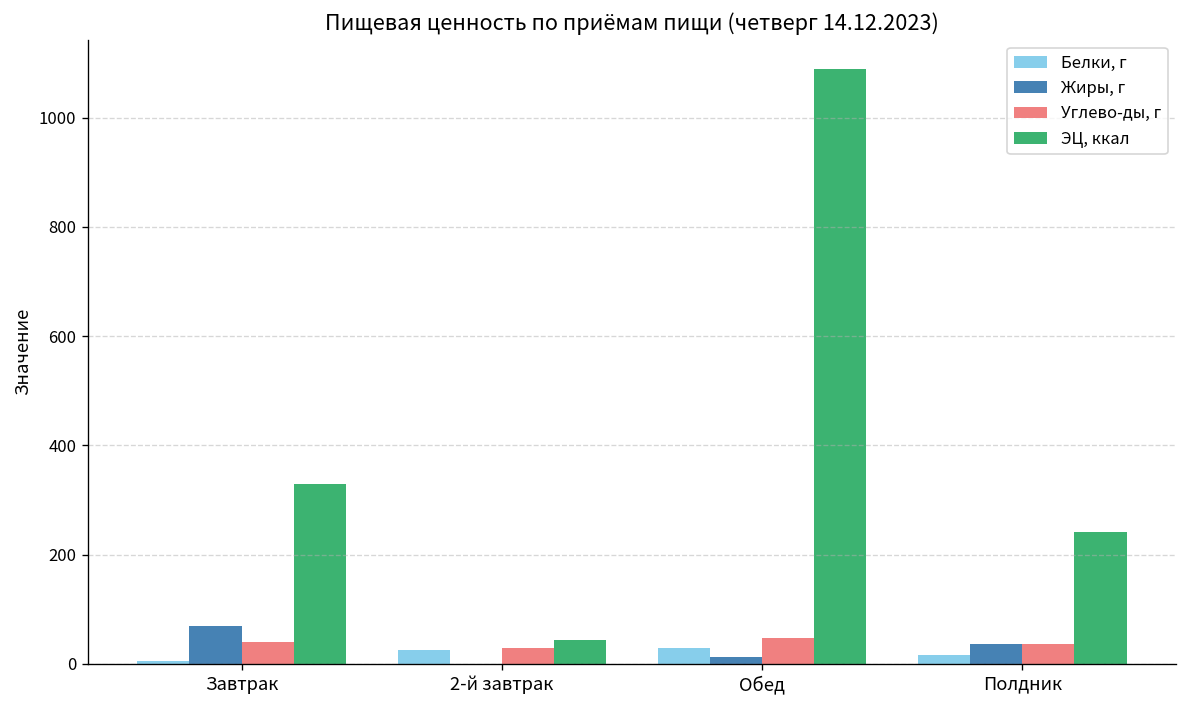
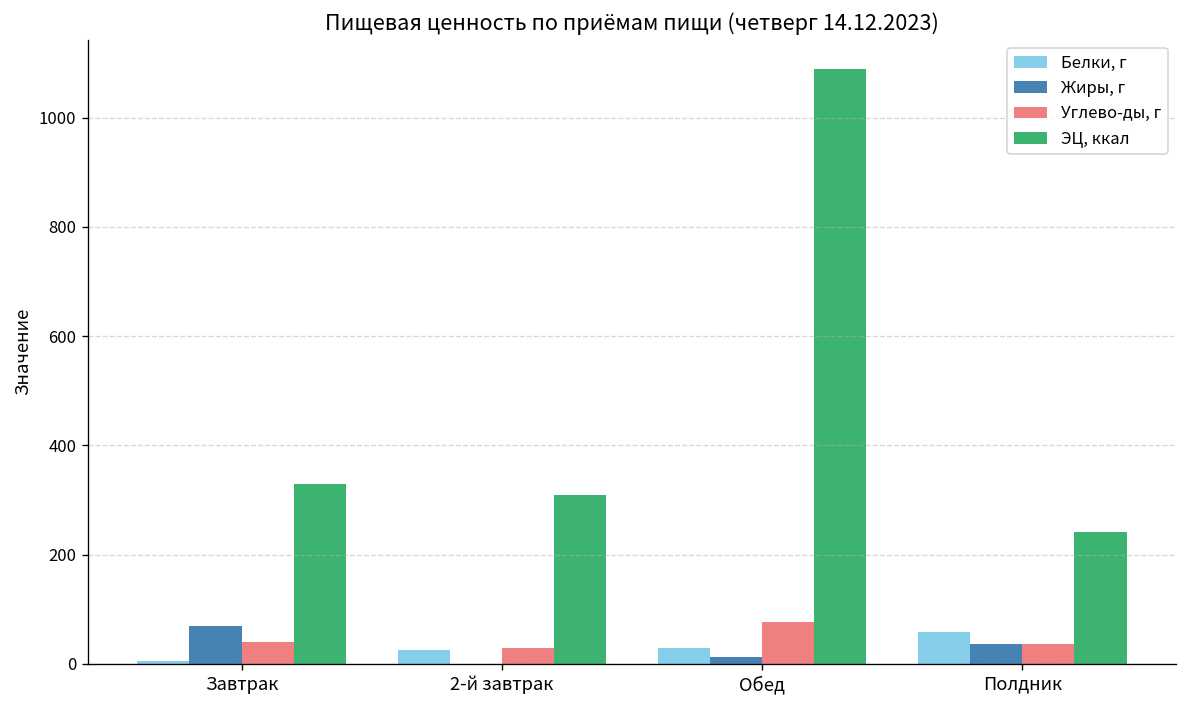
ЭЦ, ккал, 2-й завтрак: 40 -> 310
Углево-ды, г, Обед: 50 -> 80
Белки, г, Полдник: 20 -> 60
